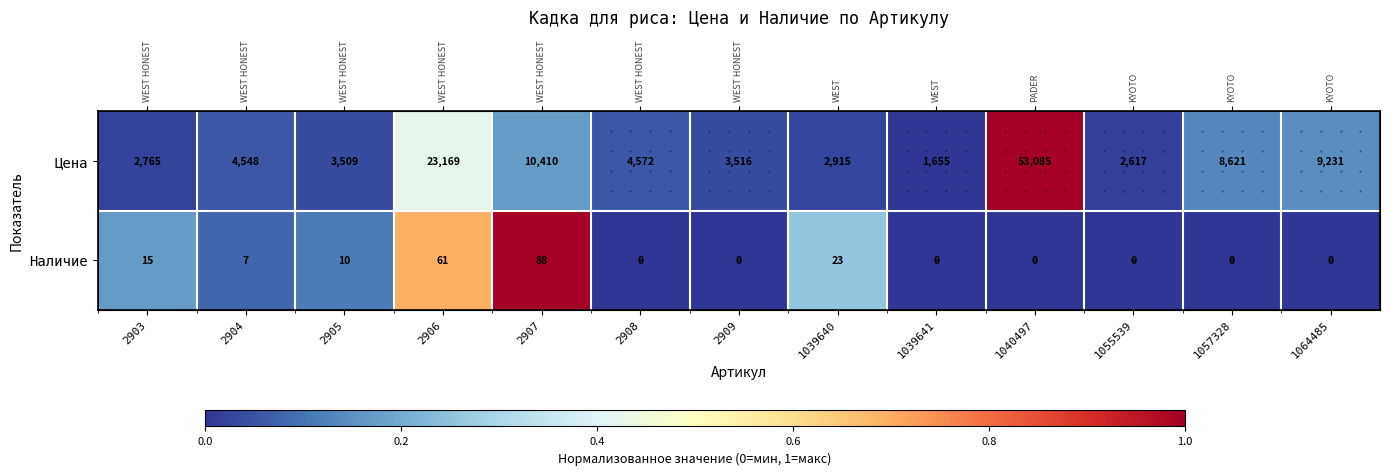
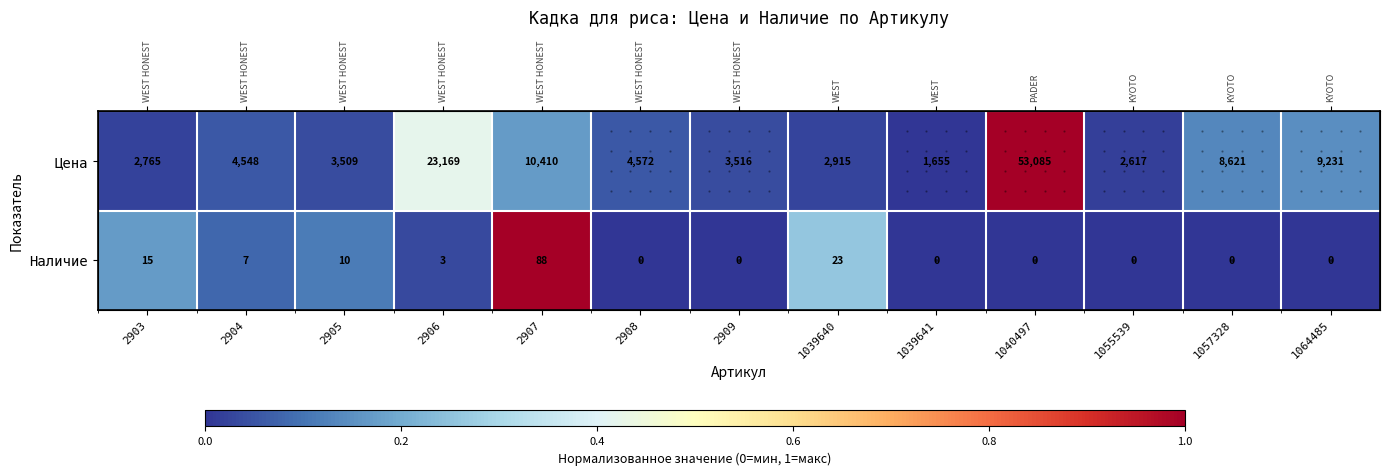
Наличие, 2906: 61 -> 3
